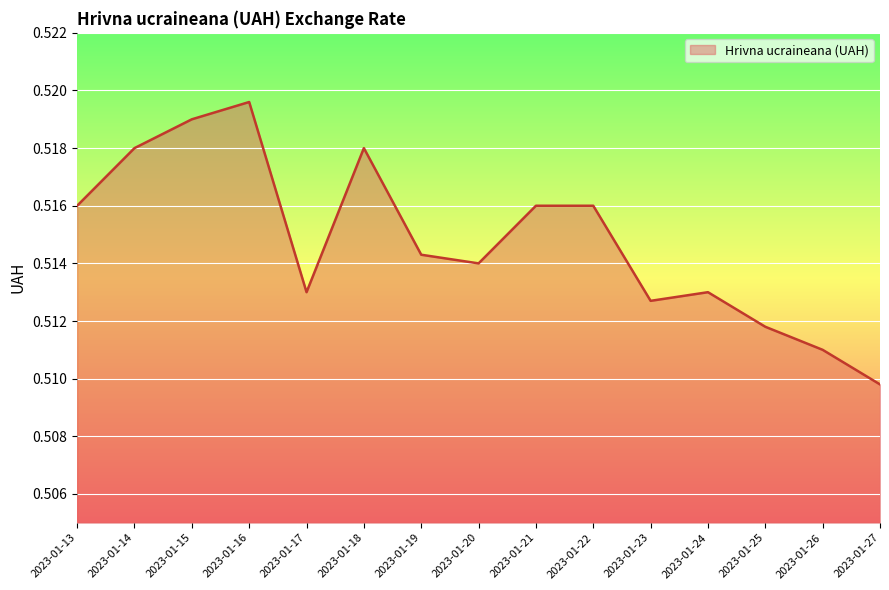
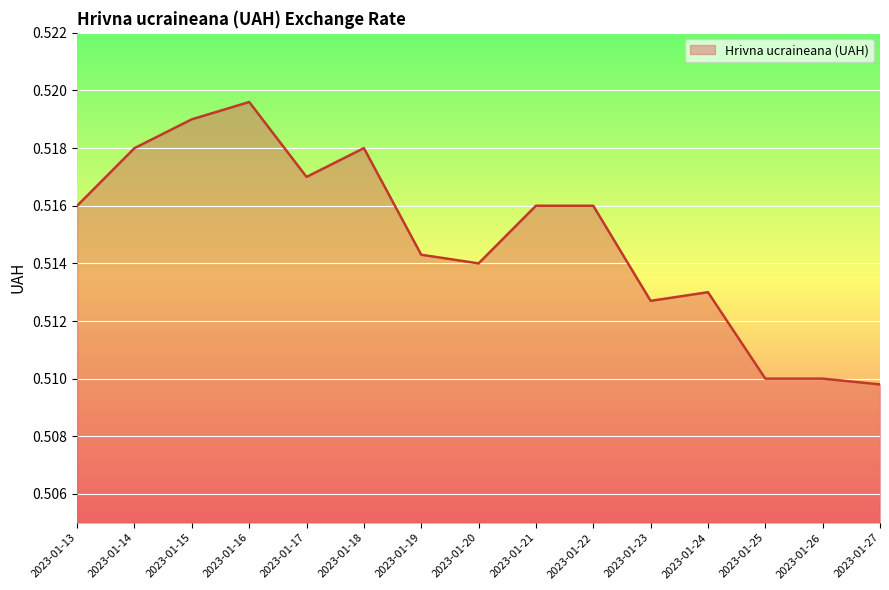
2023-01-17: 0.513 -> 0.517
2023-01-25: 0.5118 -> 0.5100
2023-01-26: 0.511 -> 0.510
